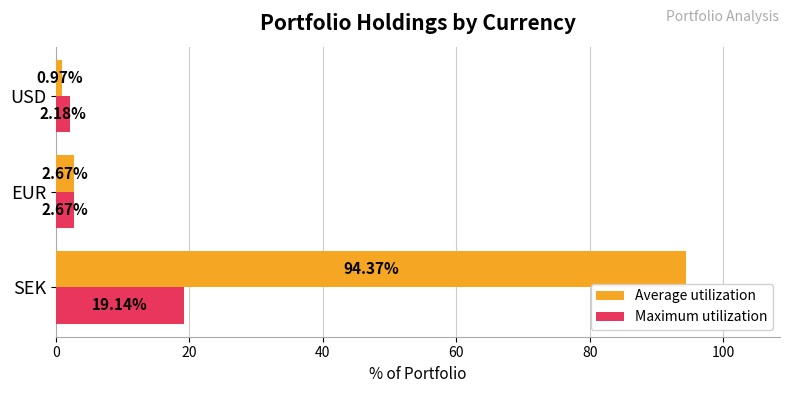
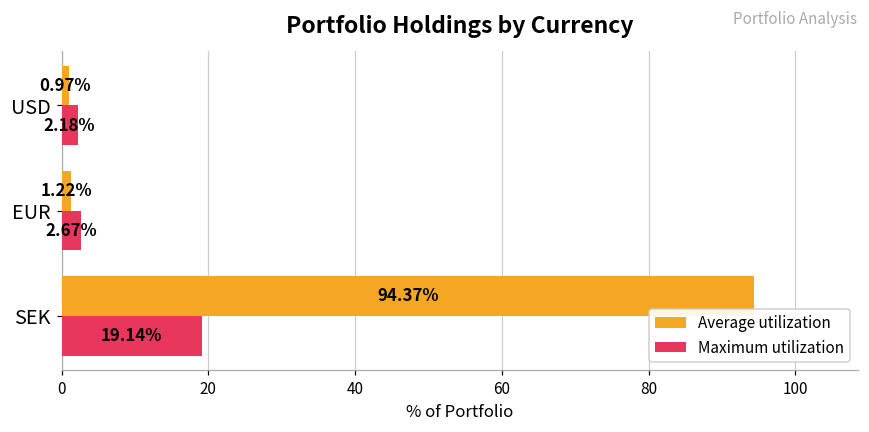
Average utilization, EUR: 2.67% -> 1.22%
